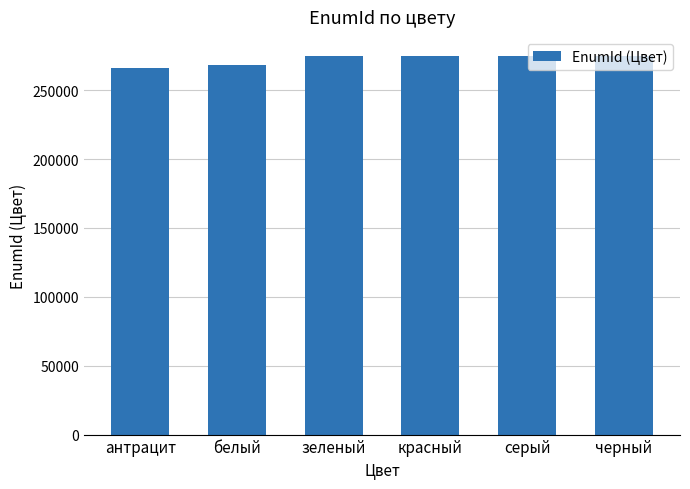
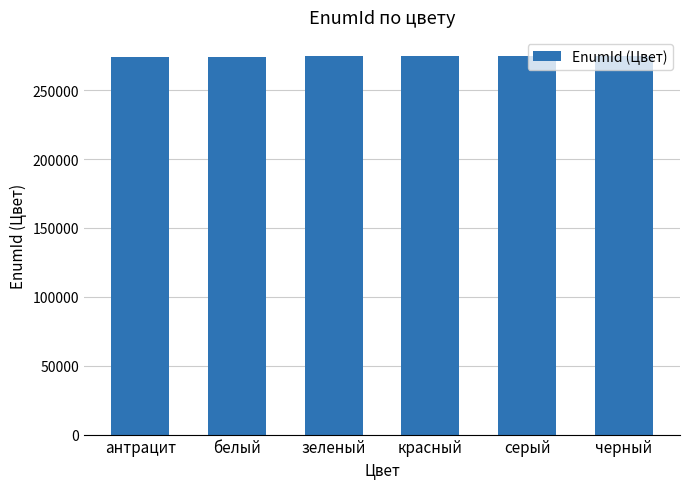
антрацит: 266000 -> 274000
белый: 268000 -> 274000
